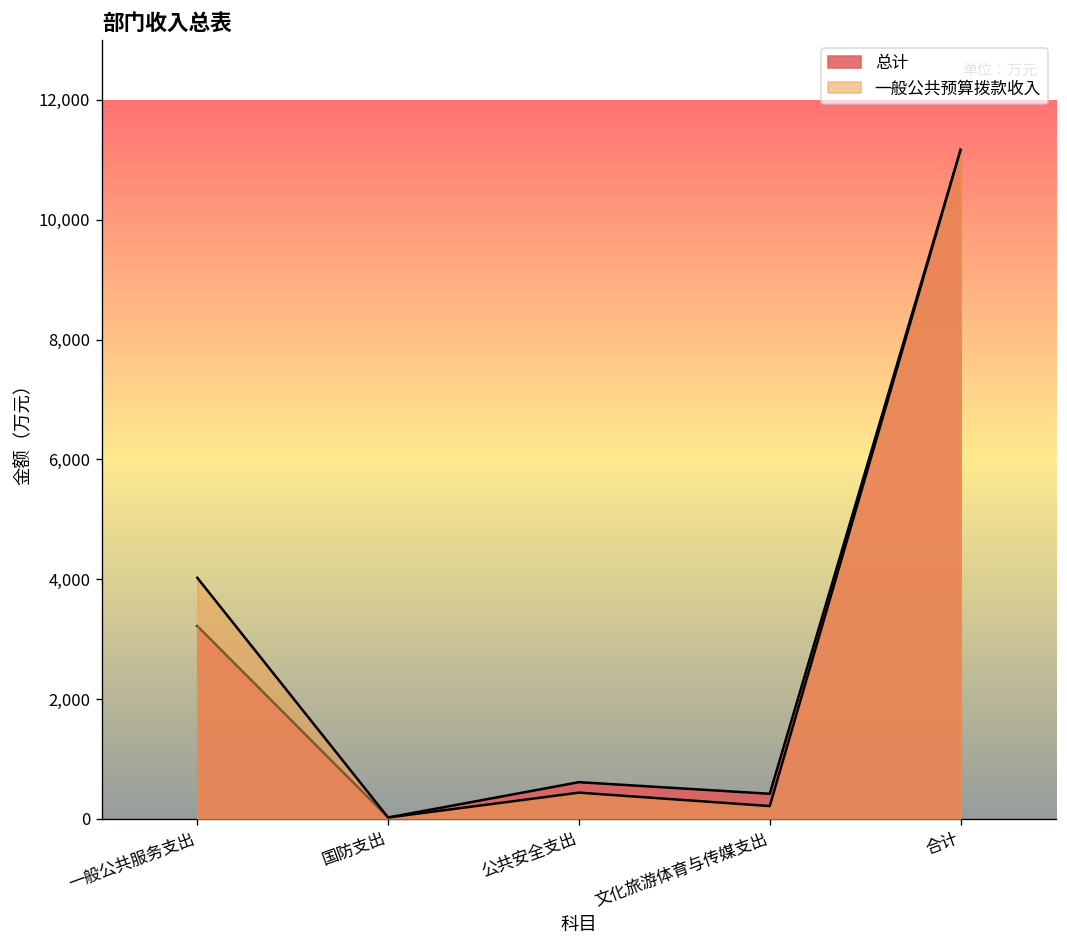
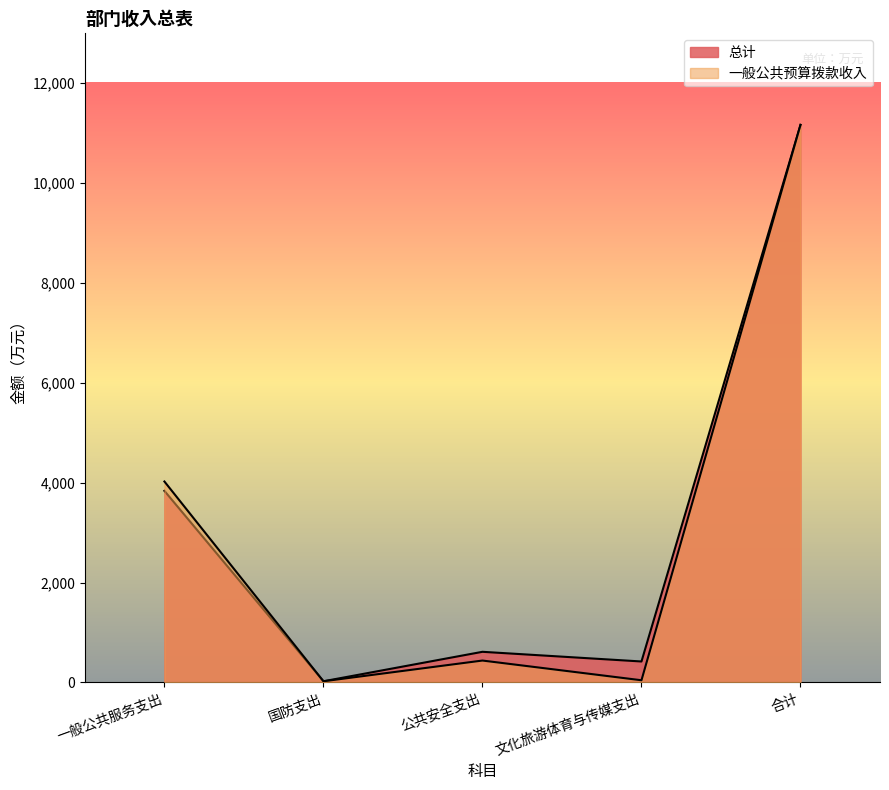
总计, 一般公共服务支出: 3,200 -> 3,800
一般公共预算拨款收入, 文化旅游体育与传媒支出: 200 -> 0
